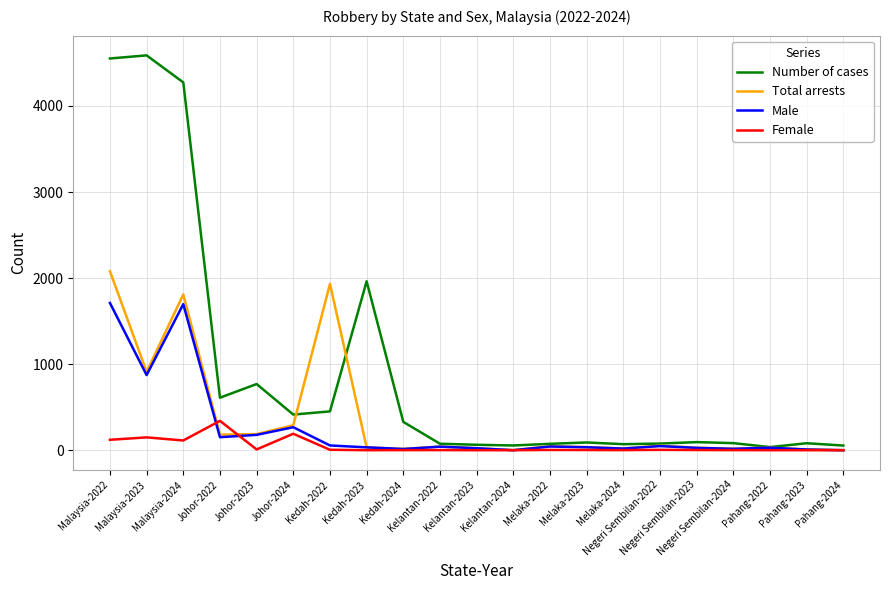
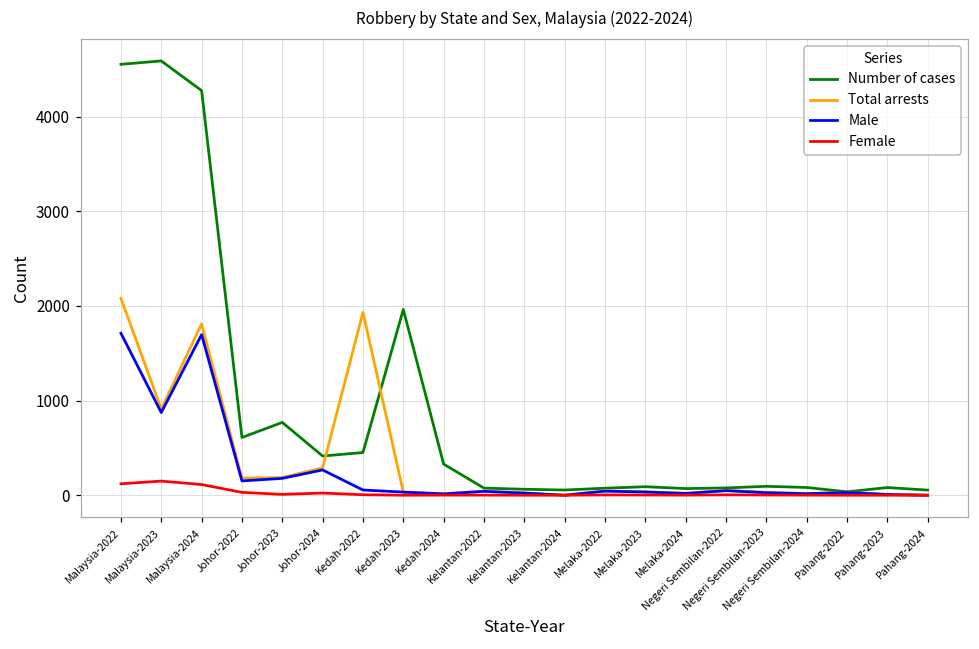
Female, Johor-2022: 300 -> 0
Female, Johor-2024: 200 -> 0
